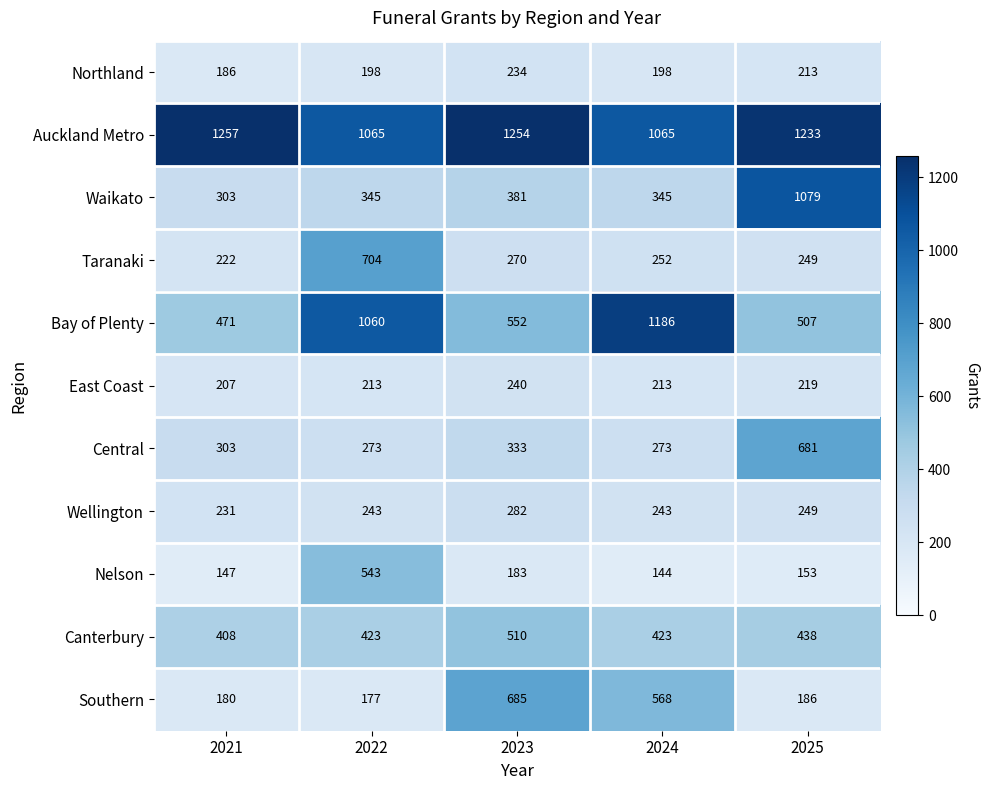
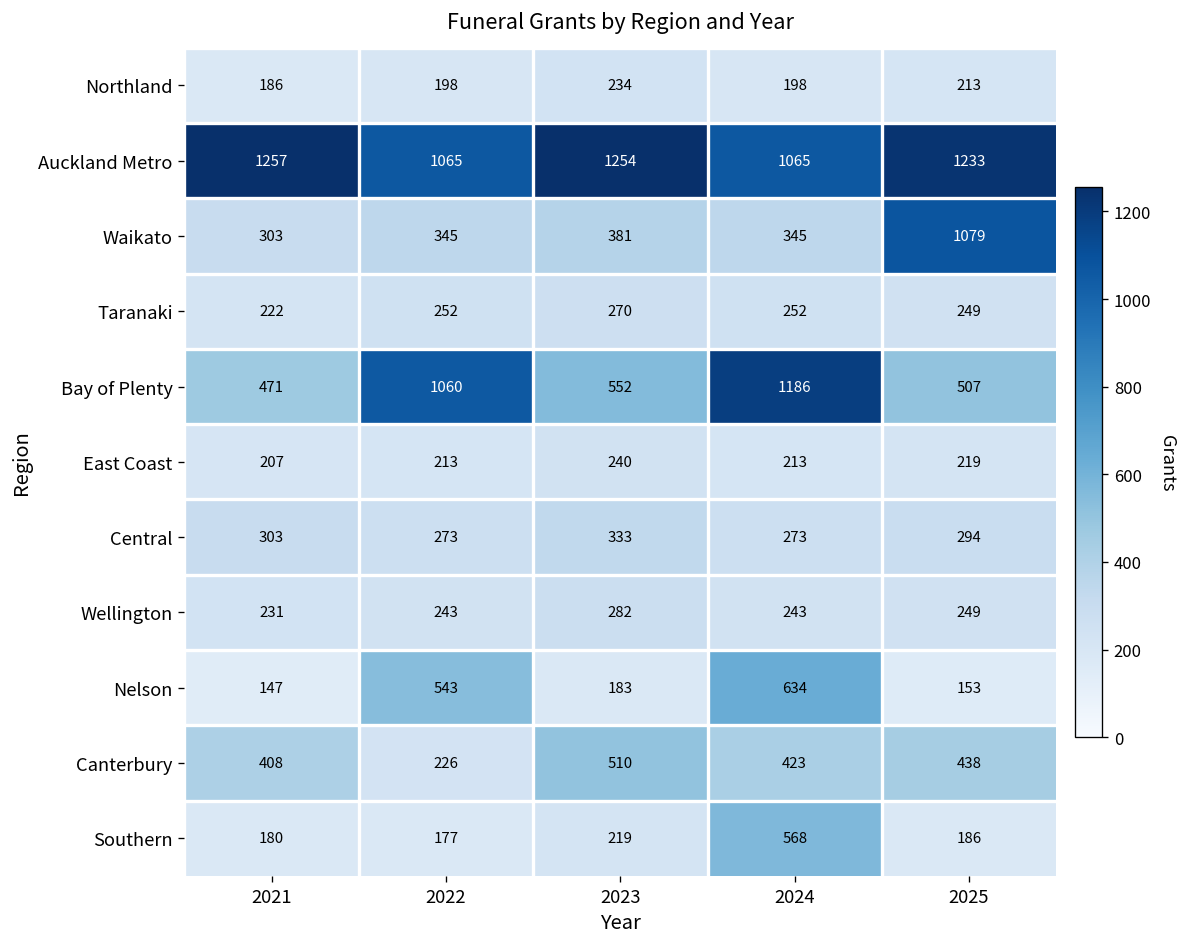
Taranaki, 2022: 704 -> 252
Central, 2025: 681 -> 294
Nelson, 2024: 144 -> 634
Canterbury, 2022: 423 -> 226
Southern, 2023: 685 -> 219
